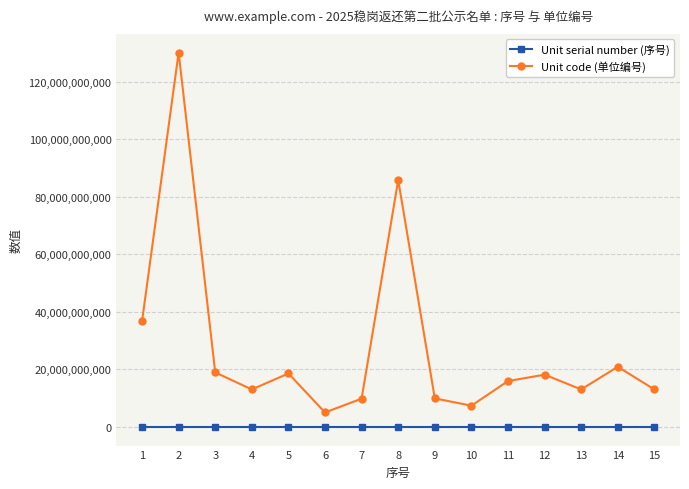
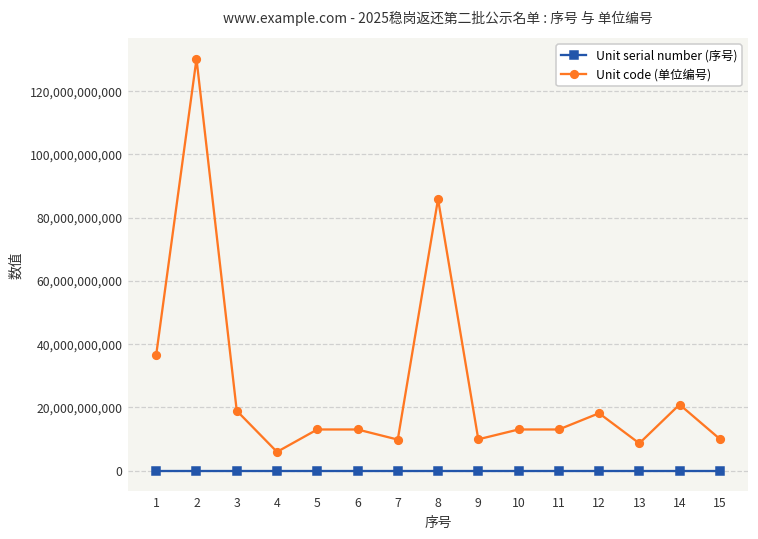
Unit code (单位编号), 4: 13,000,000,000 -> 6,000,000,000
Unit code (单位编号), 5: 19,000,000,000 -> 13,000,000,000
Unit code (单位编号), 6: 5,000,000,000 -> 13,000,000,000
Unit code (单位编号), 10: 7,000,000,000 -> 13,000,000,000
Unit code (单位编号), 11: 16,000,000,000 -> 13,000,000,000
Unit code (单位编号), 13: 13,000,000,000 -> 9,000,000,000
Unit code (单位编号), 15: 13,000,000,000 -> 10,000,000,000
